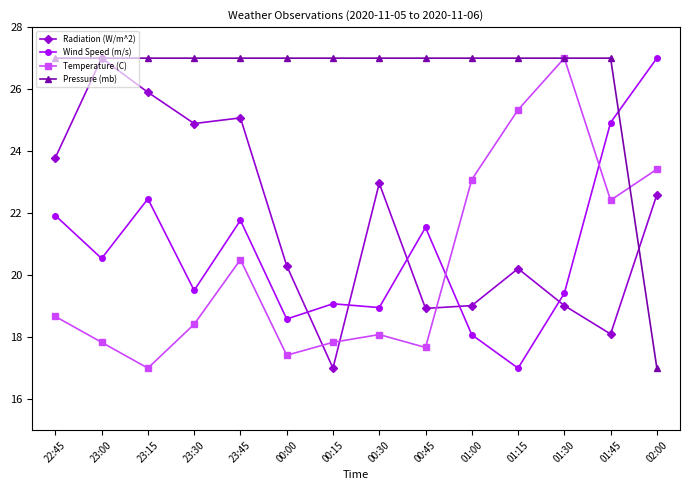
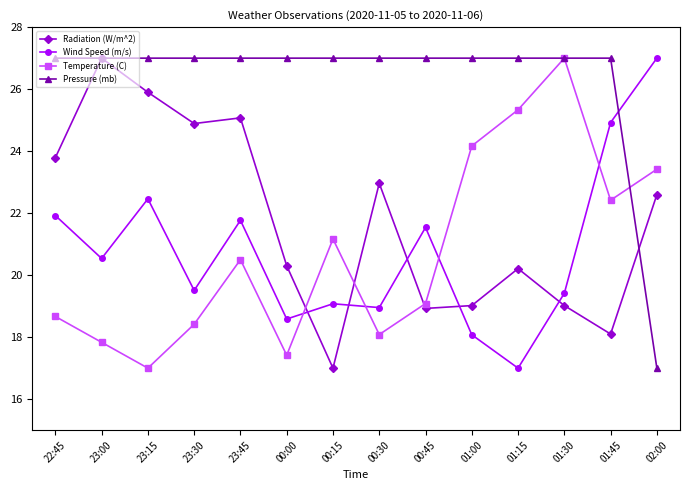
Temperature (C), 00:15: 17.8 -> 21.2
Temperature (C), 00:45: 17.7 -> 19.1
Temperature (C), 01:00: 23.1 -> 24.2
